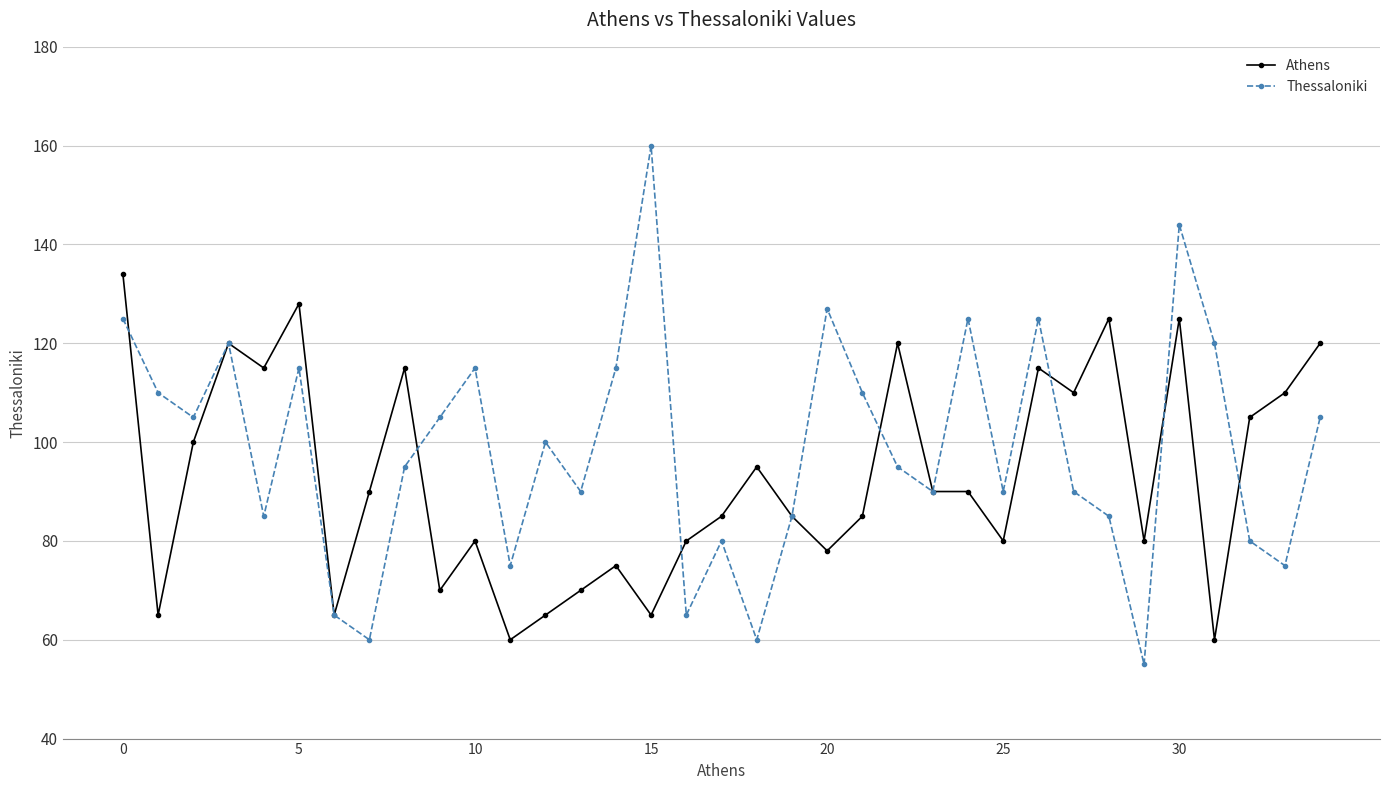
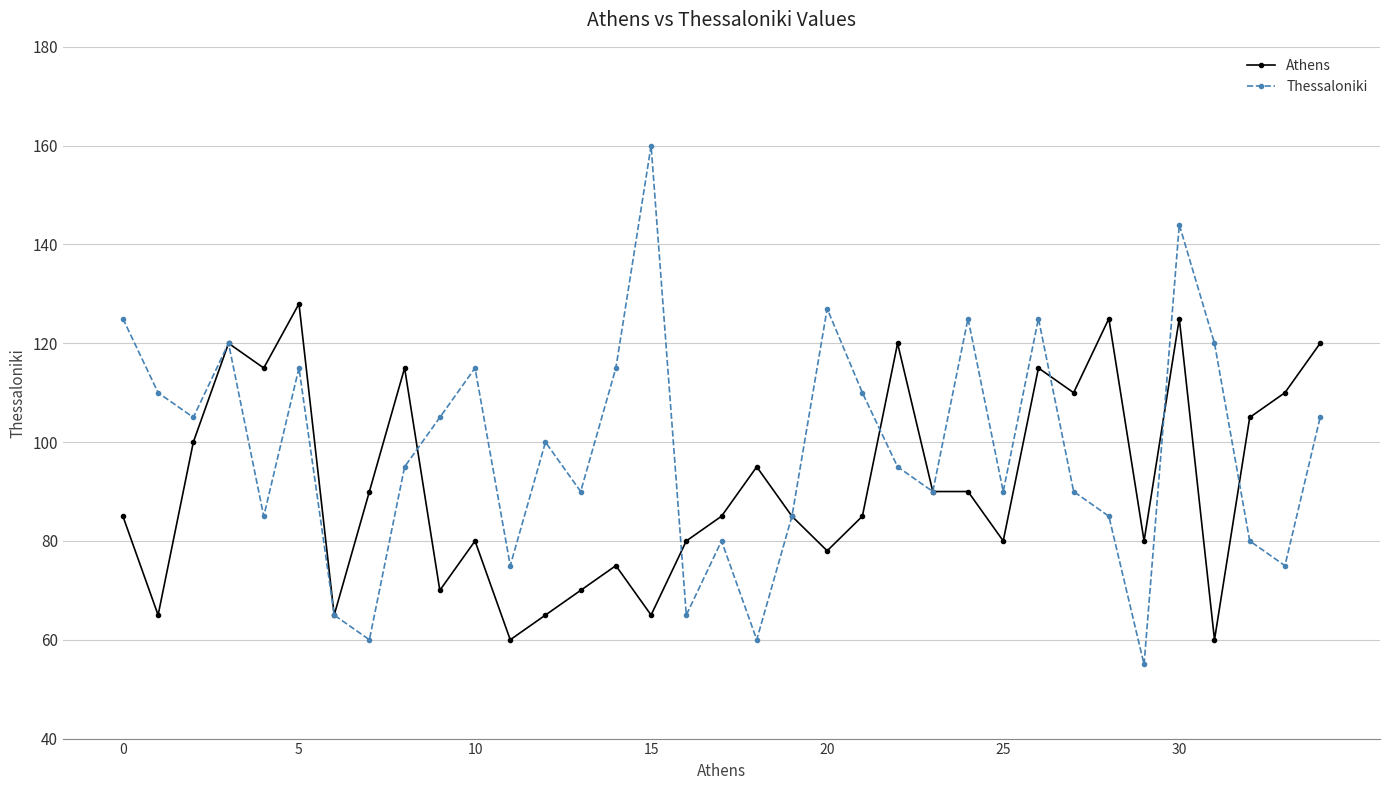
Athens, 0: 134 -> 85
